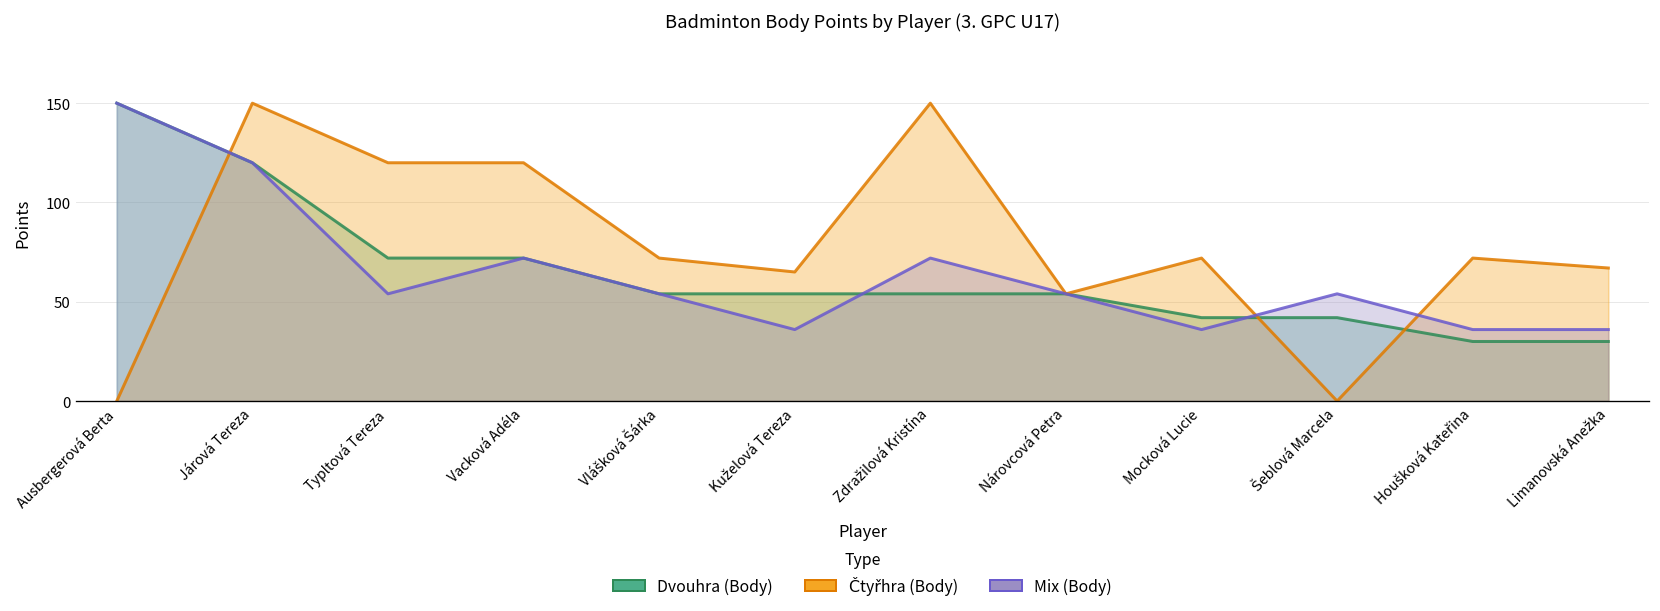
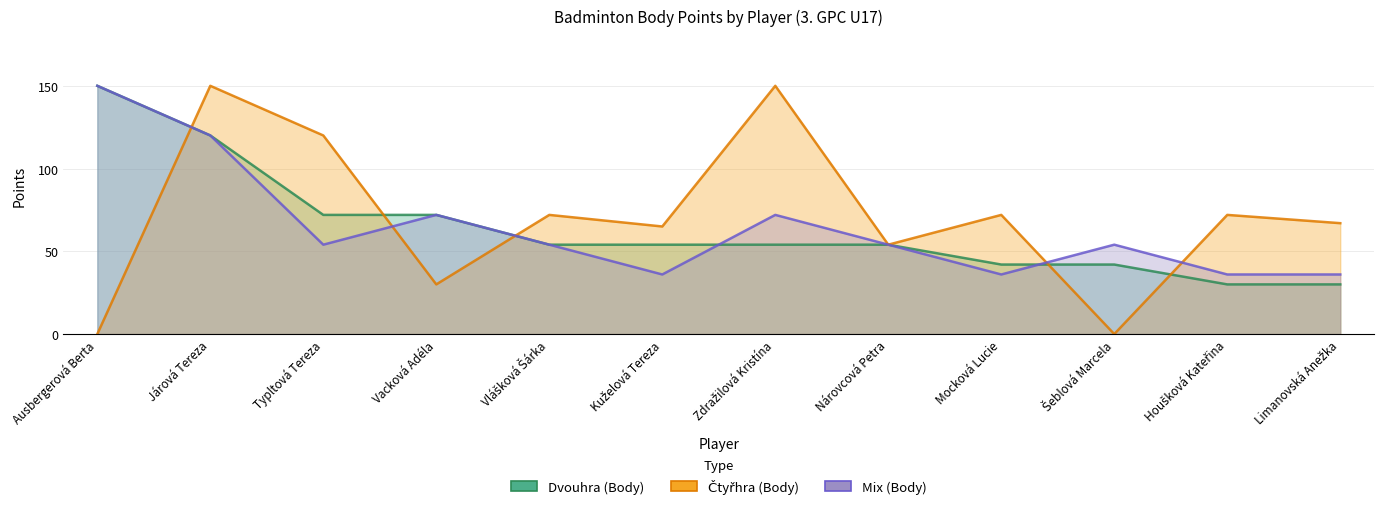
Čtyřhra (Body), Vacková Adéla: 120 -> 30
